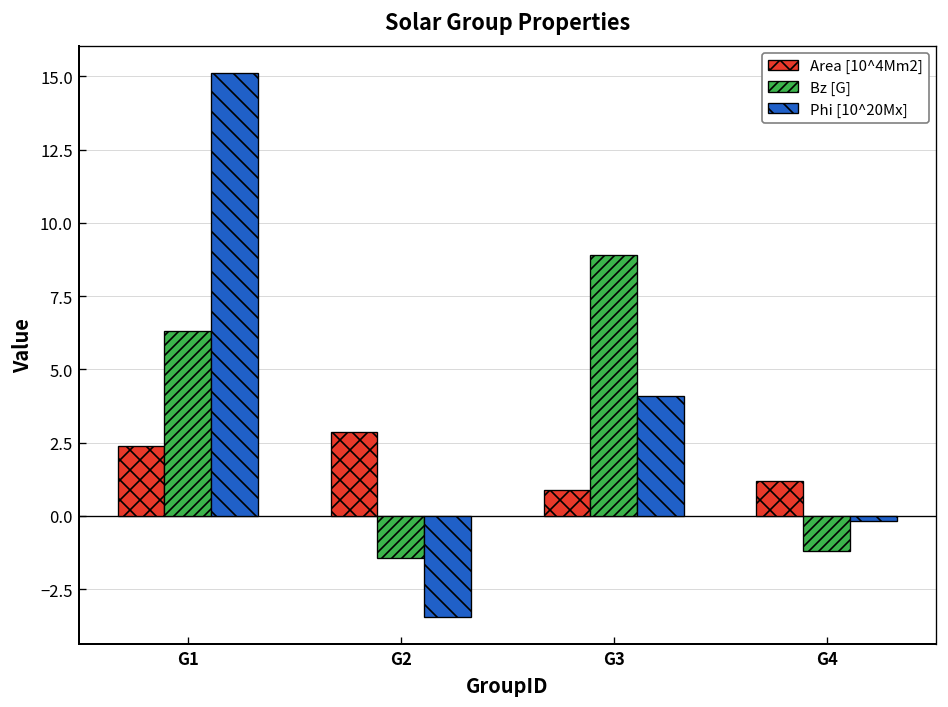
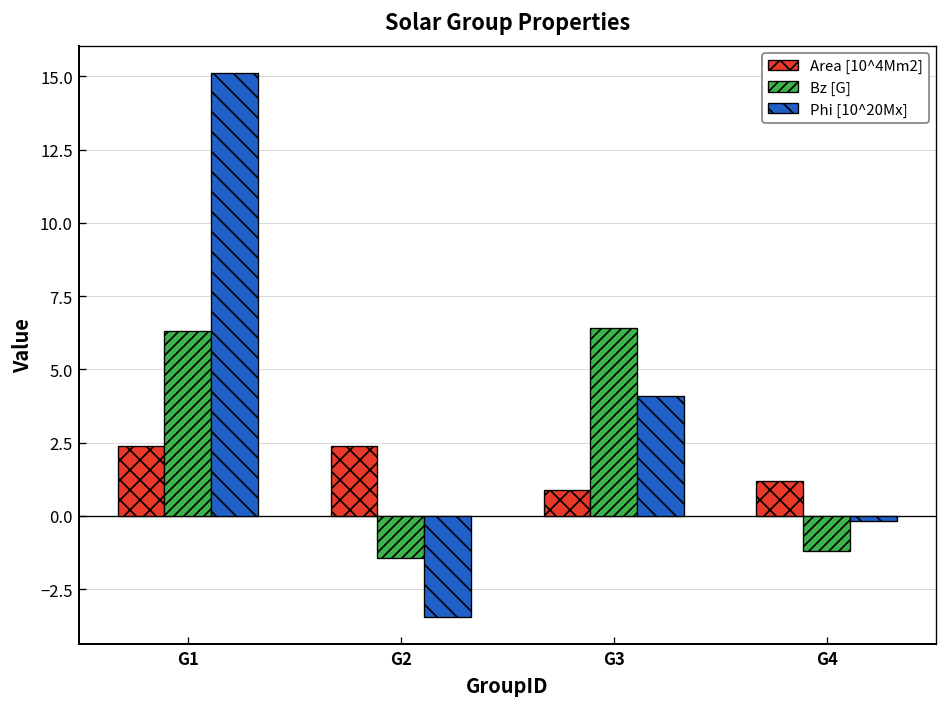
Area [10^4Mm2], G2: 2.9 -> 2.4
Bz [G], G3: 8.9 -> 6.4
